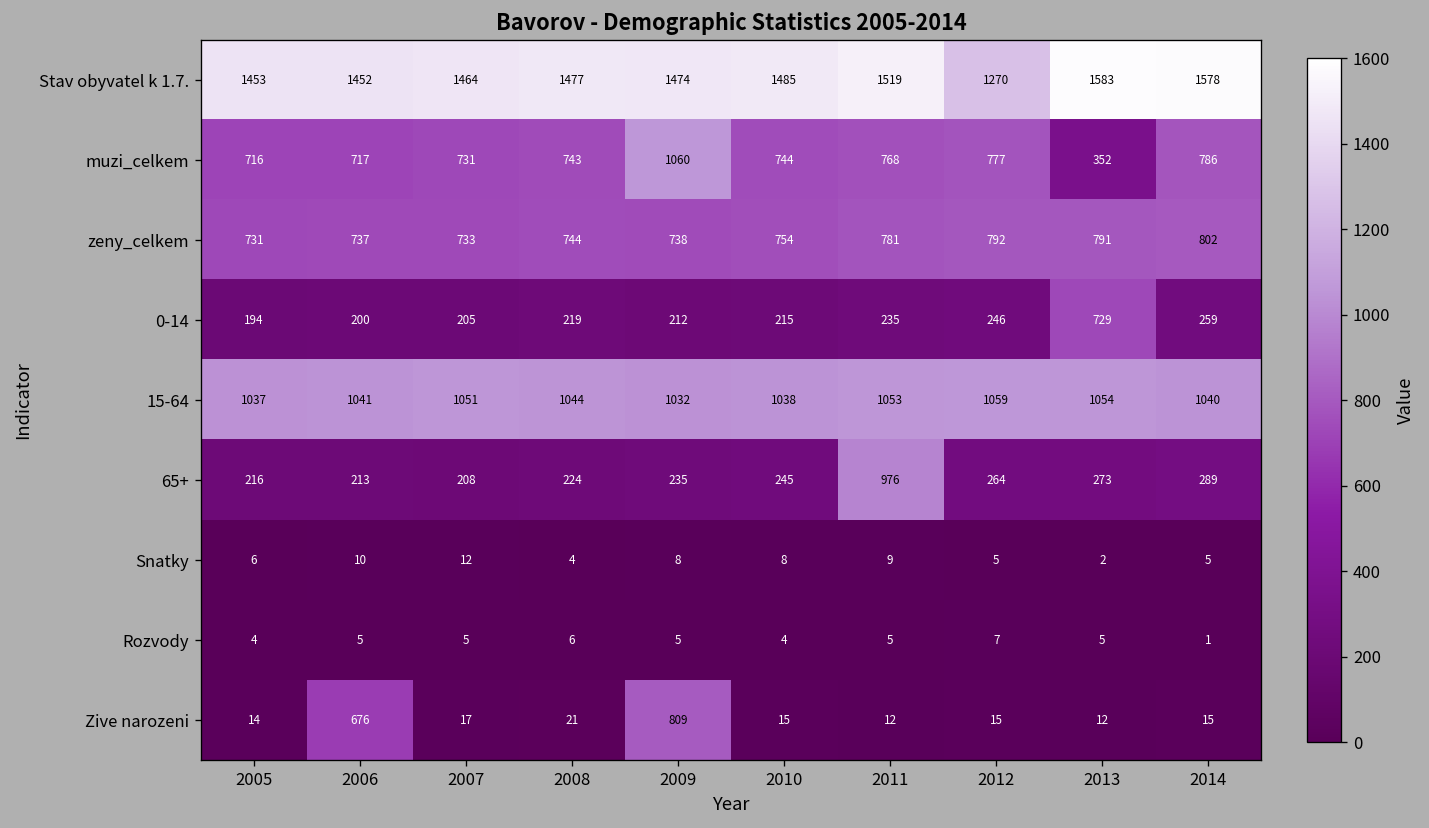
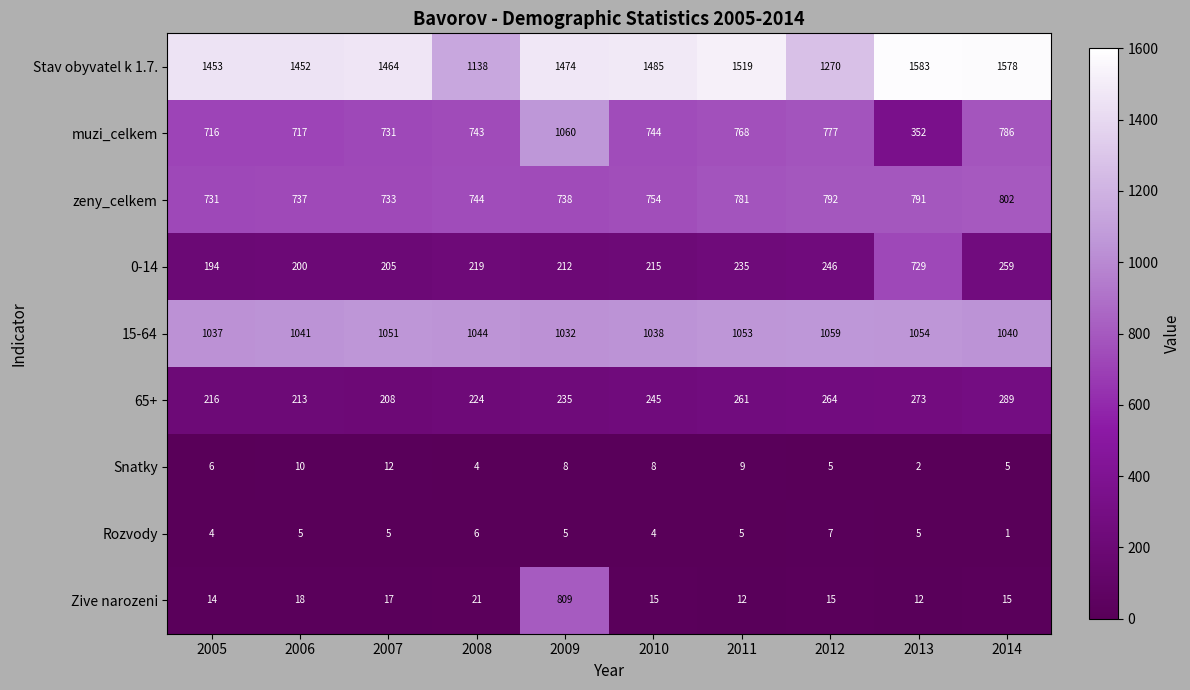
Stav obyvatel k 1.7., 2008: 1477 -> 1138
65+, 2011: 976 -> 261
Zive narozeni, 2006: 676 -> 18
